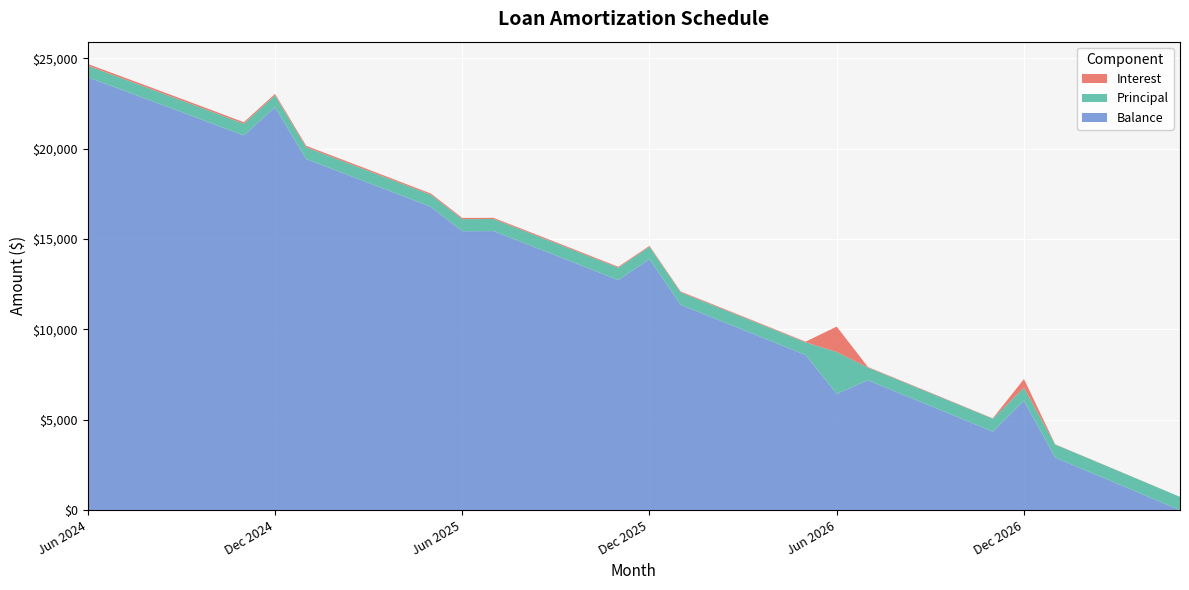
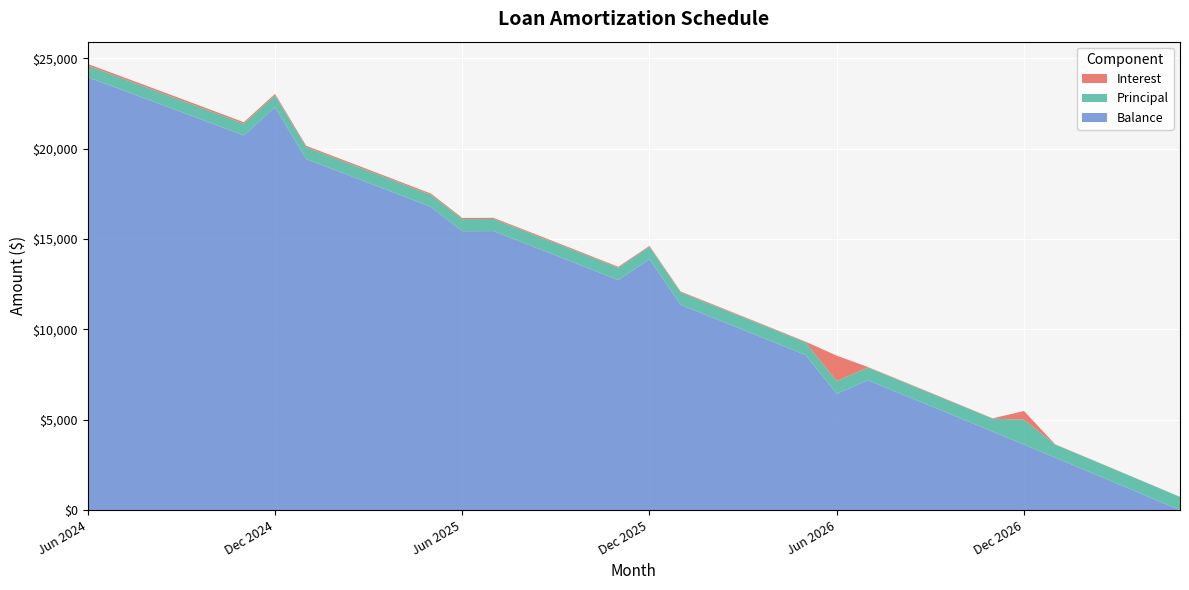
Principal, Jun 2026: $2,300 -> $700
Balance, Dec 2026: $6,100 -> $3,600
Principal, Dec 2026: $700 -> $1,400
